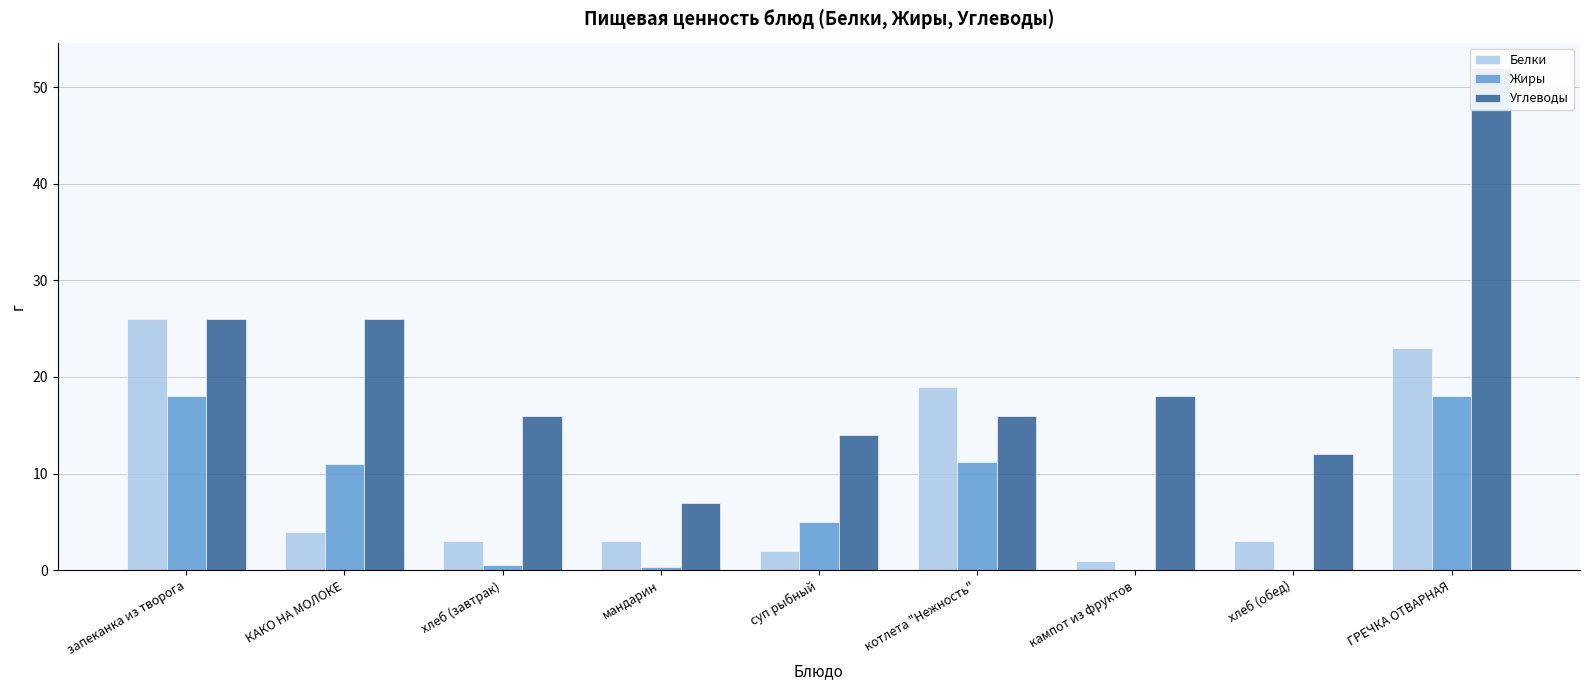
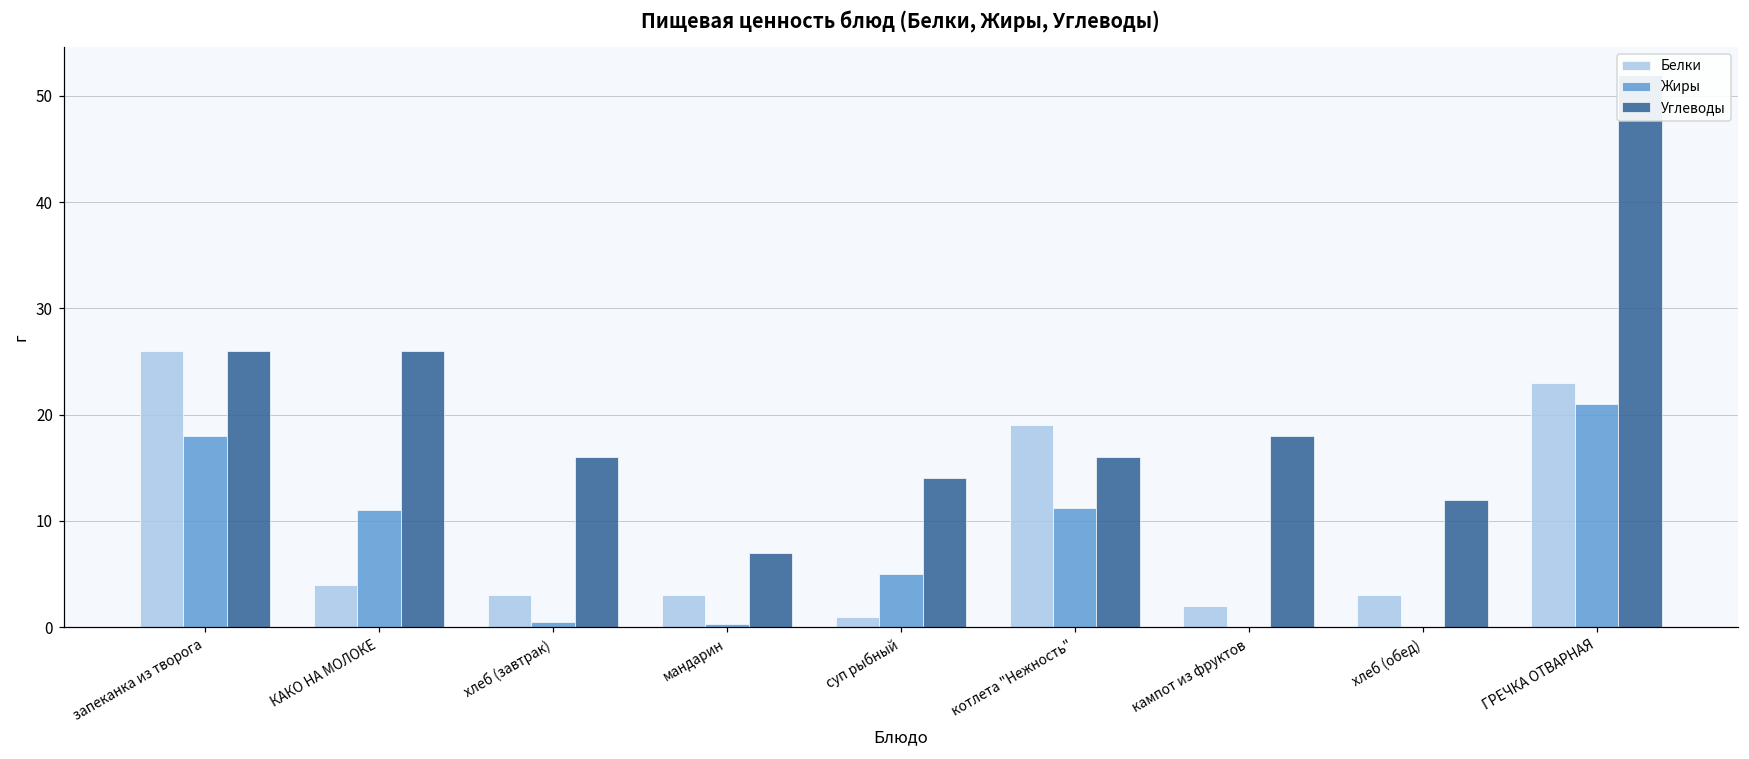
Белки, суп рыбный: 2 -> 1
Белки, кампот из фруктов: 1 -> 2
Жиры, ГРЕЧКА ОТВАРНАЯ: 18 -> 21
